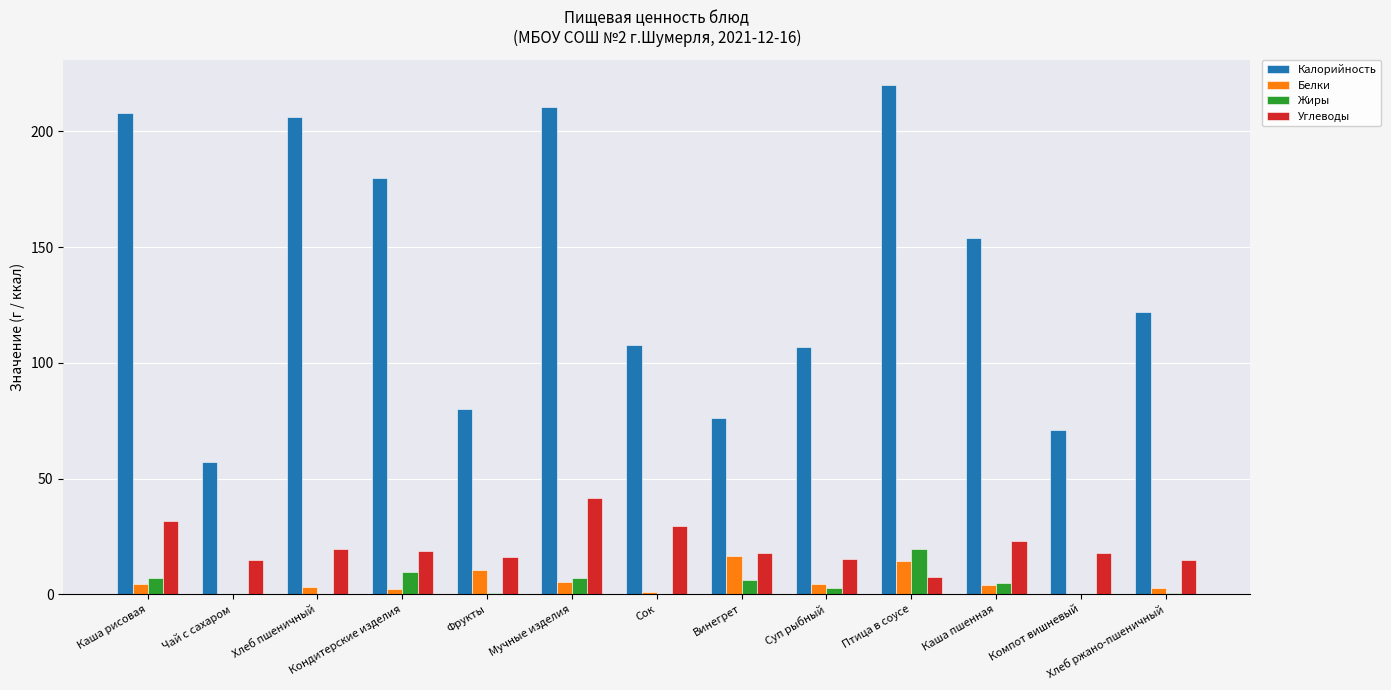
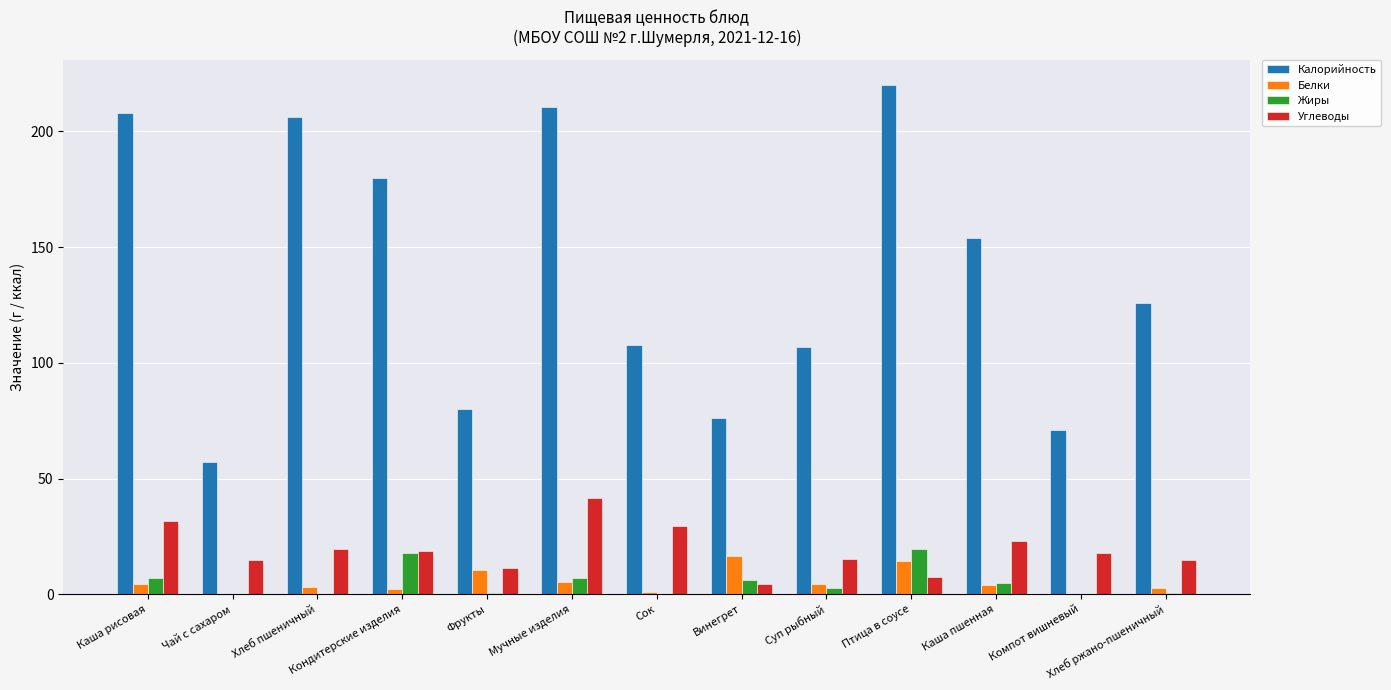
Жиры, Кондитерские изделия: 10 -> 18
Углеводы, Фрукты: 16 -> 11
Углеводы, Винегрет: 18 -> 5
Калорийность, Хлеб ржано-пшеничный: 122 -> 126
